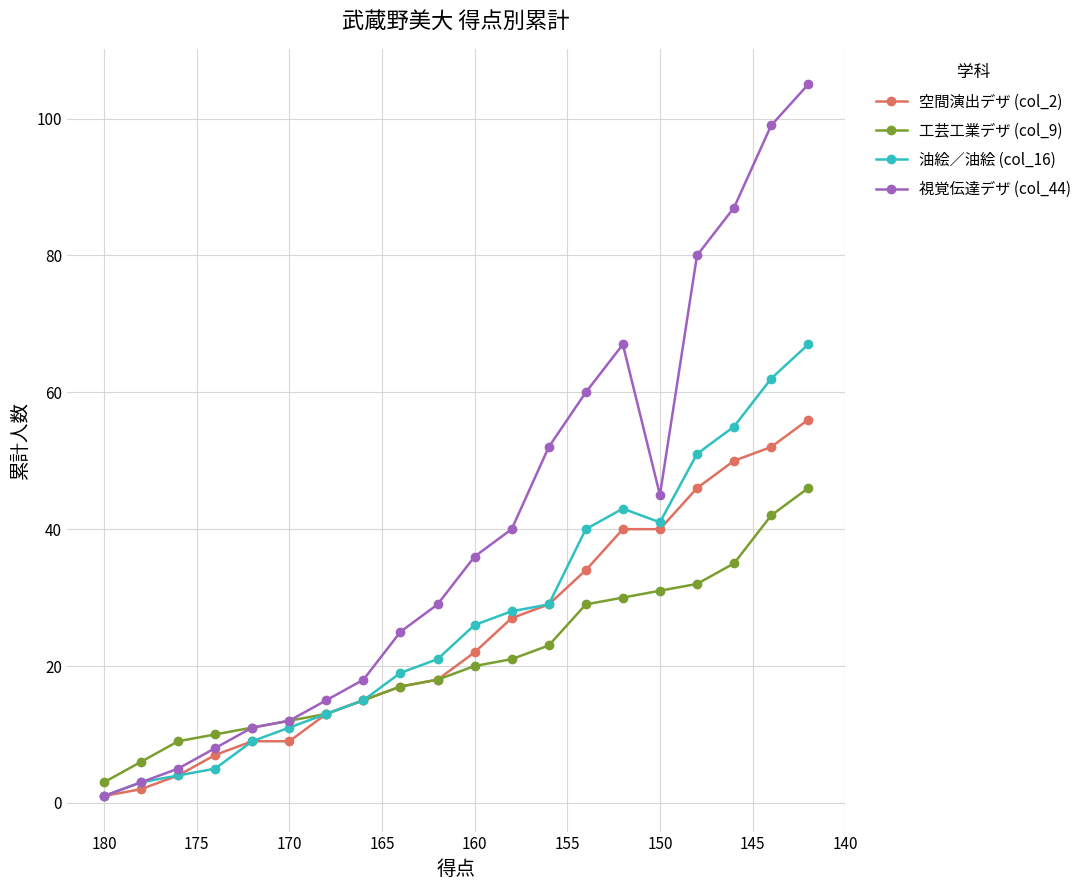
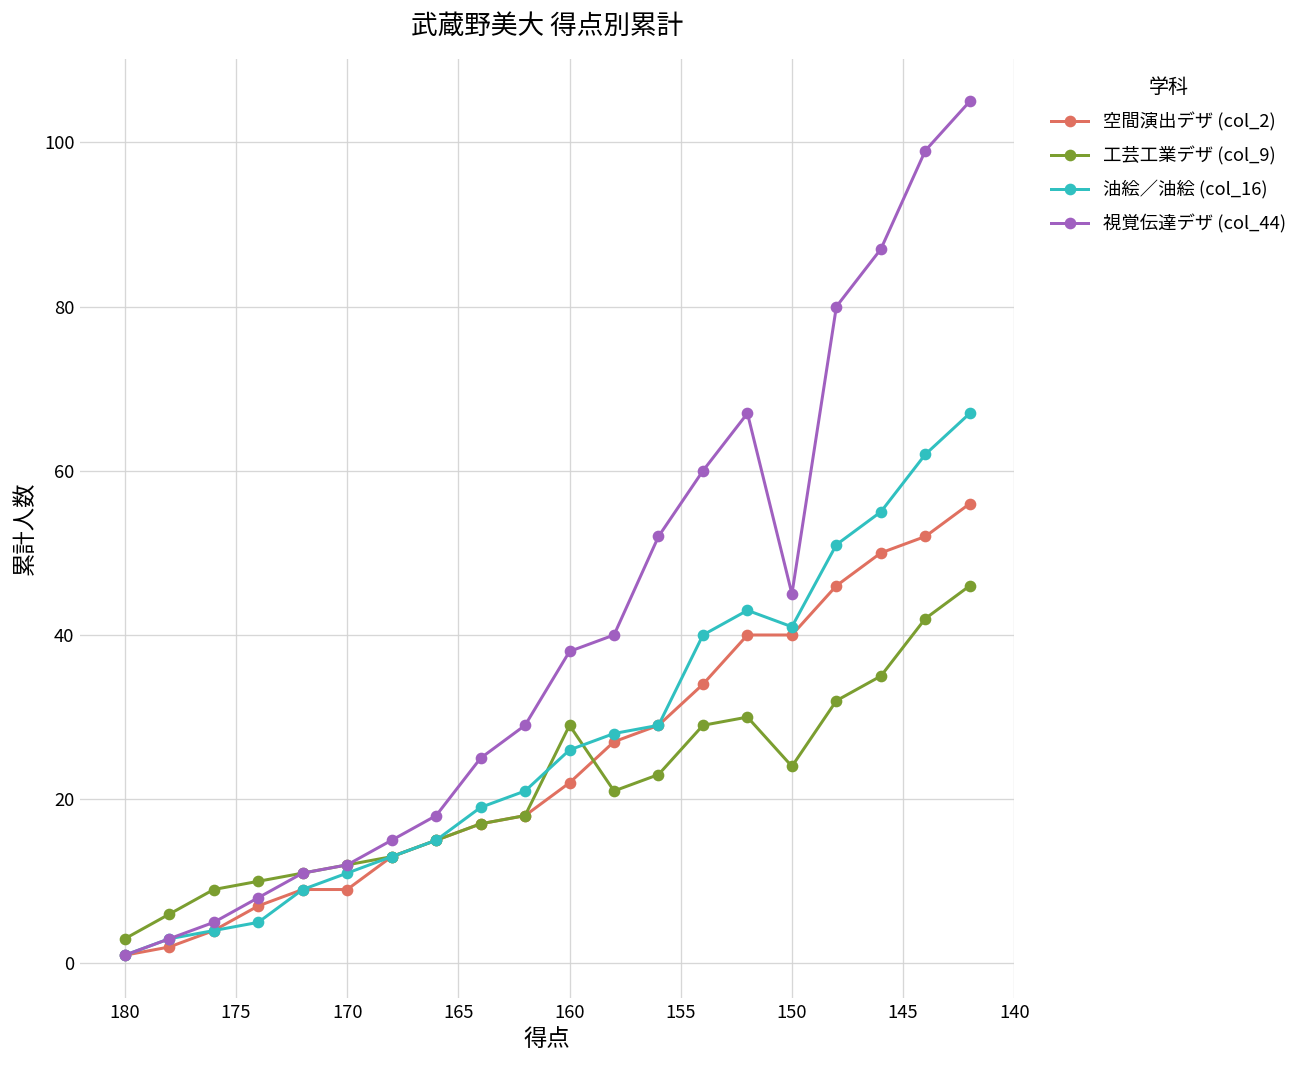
工芸工業デザ (col_9), 160: 20 -> 29
視覚伝達デザ (col_44), 160: 36 -> 38
工芸工業デザ (col_9), 150: 31 -> 24
